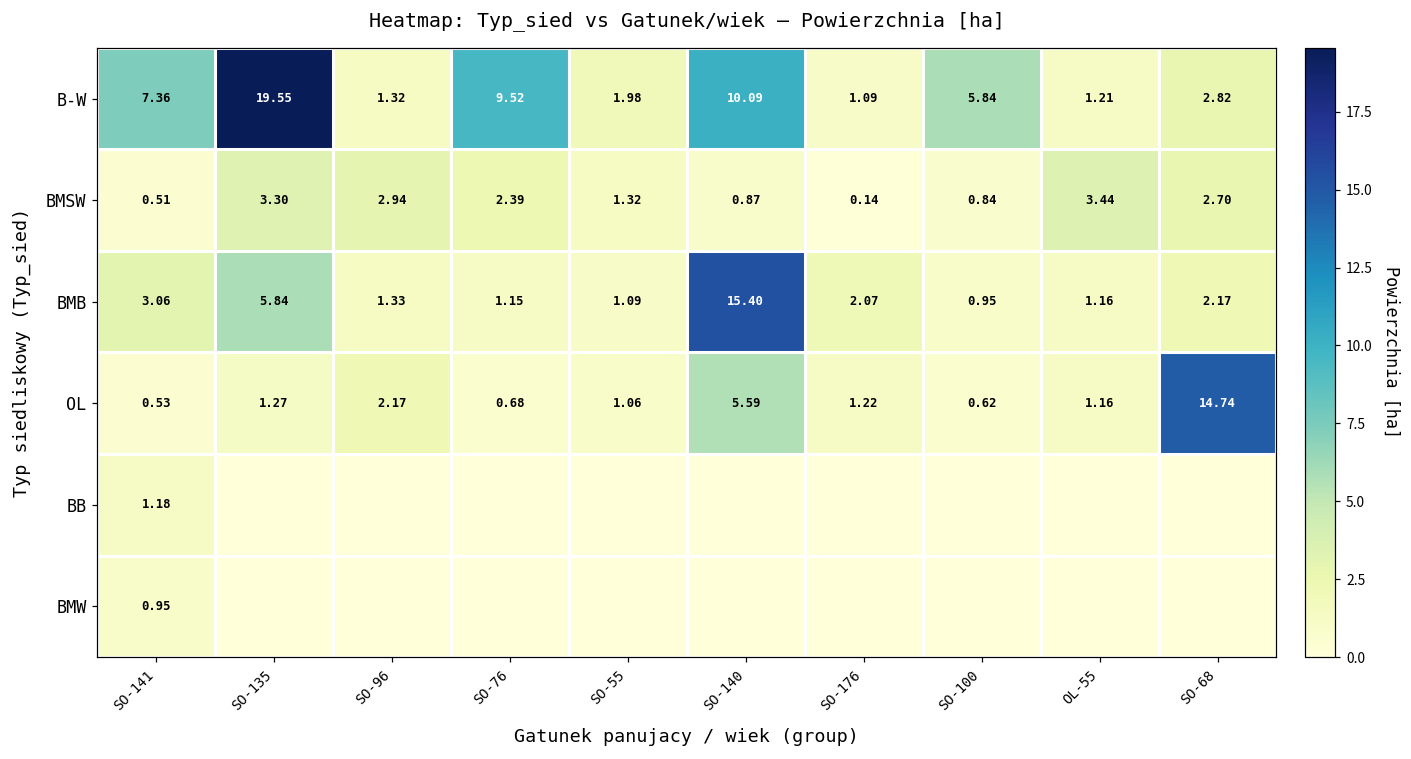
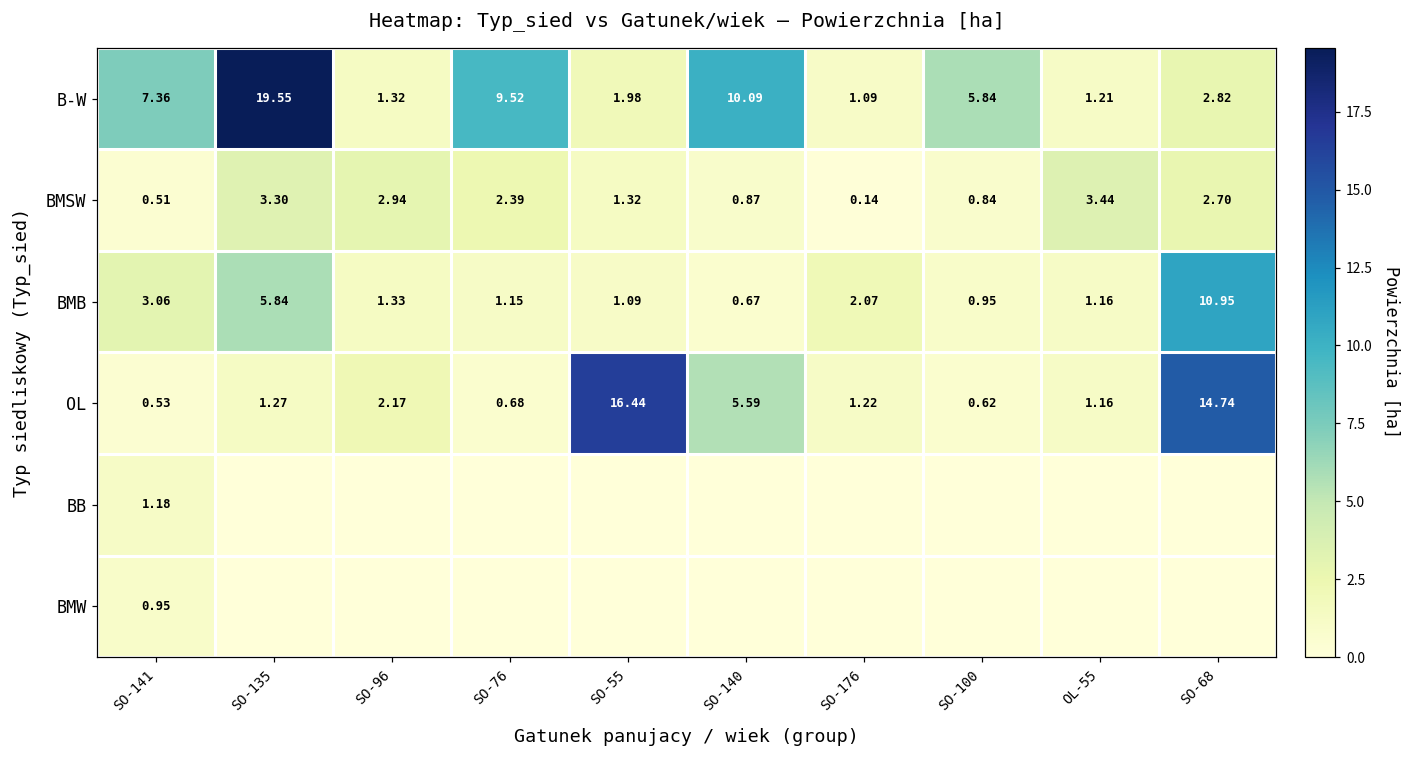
BMB, SO-140: 15.40 -> 0.67
BMB, SO-68: 2.17 -> 10.95
OL, SO-55: 1.06 -> 16.44
